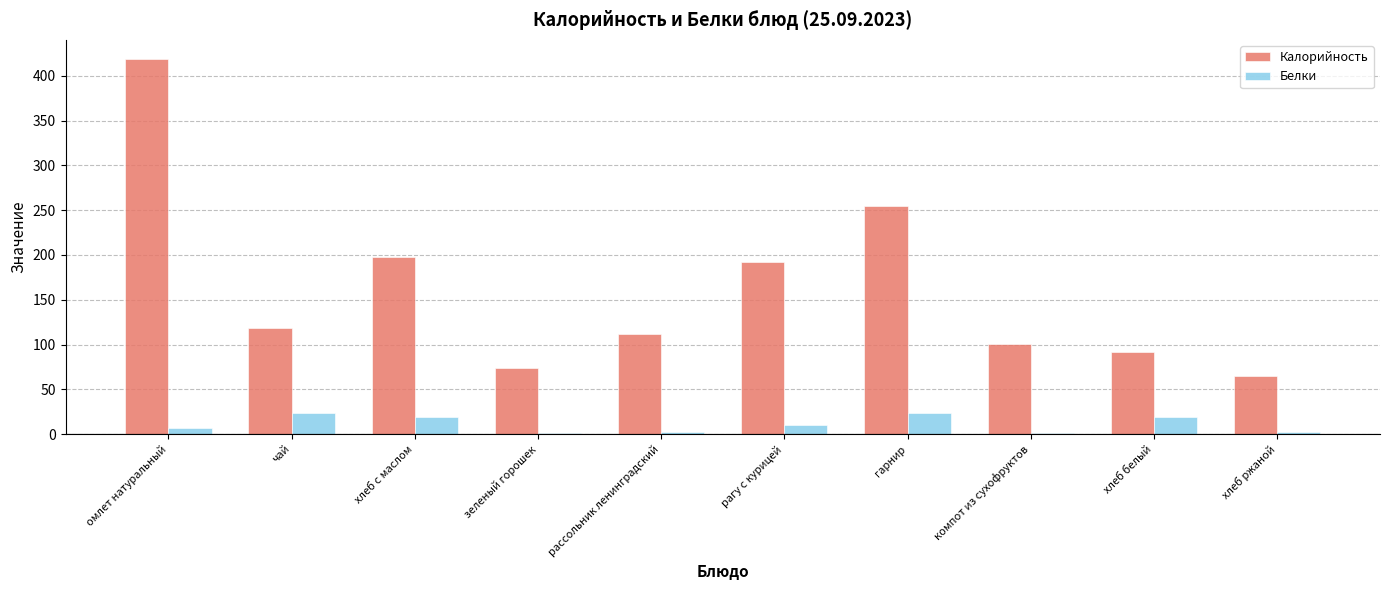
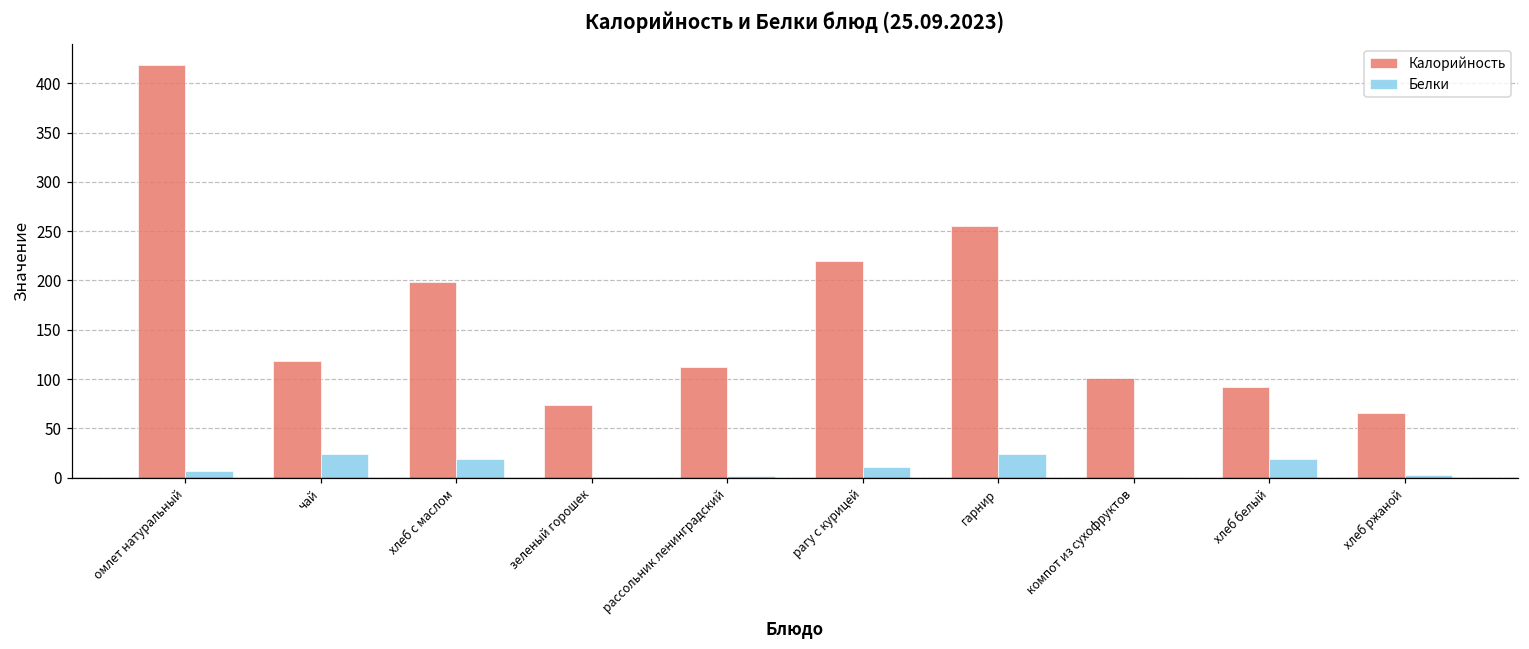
Калорийность, рагу с курицей: 190 -> 220
